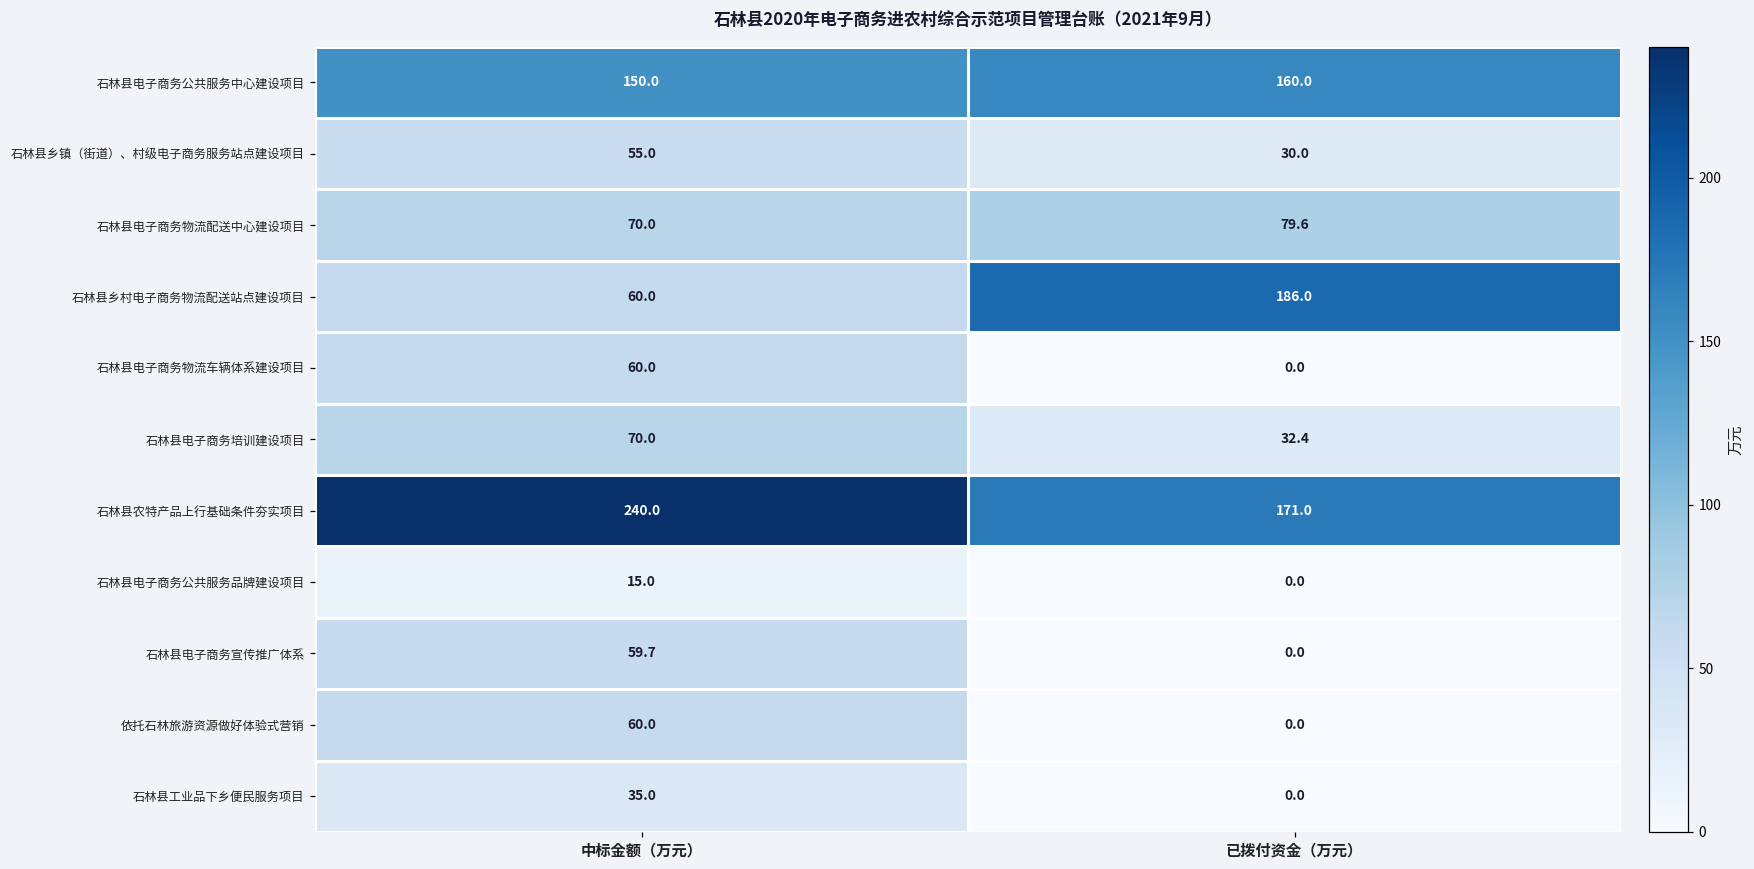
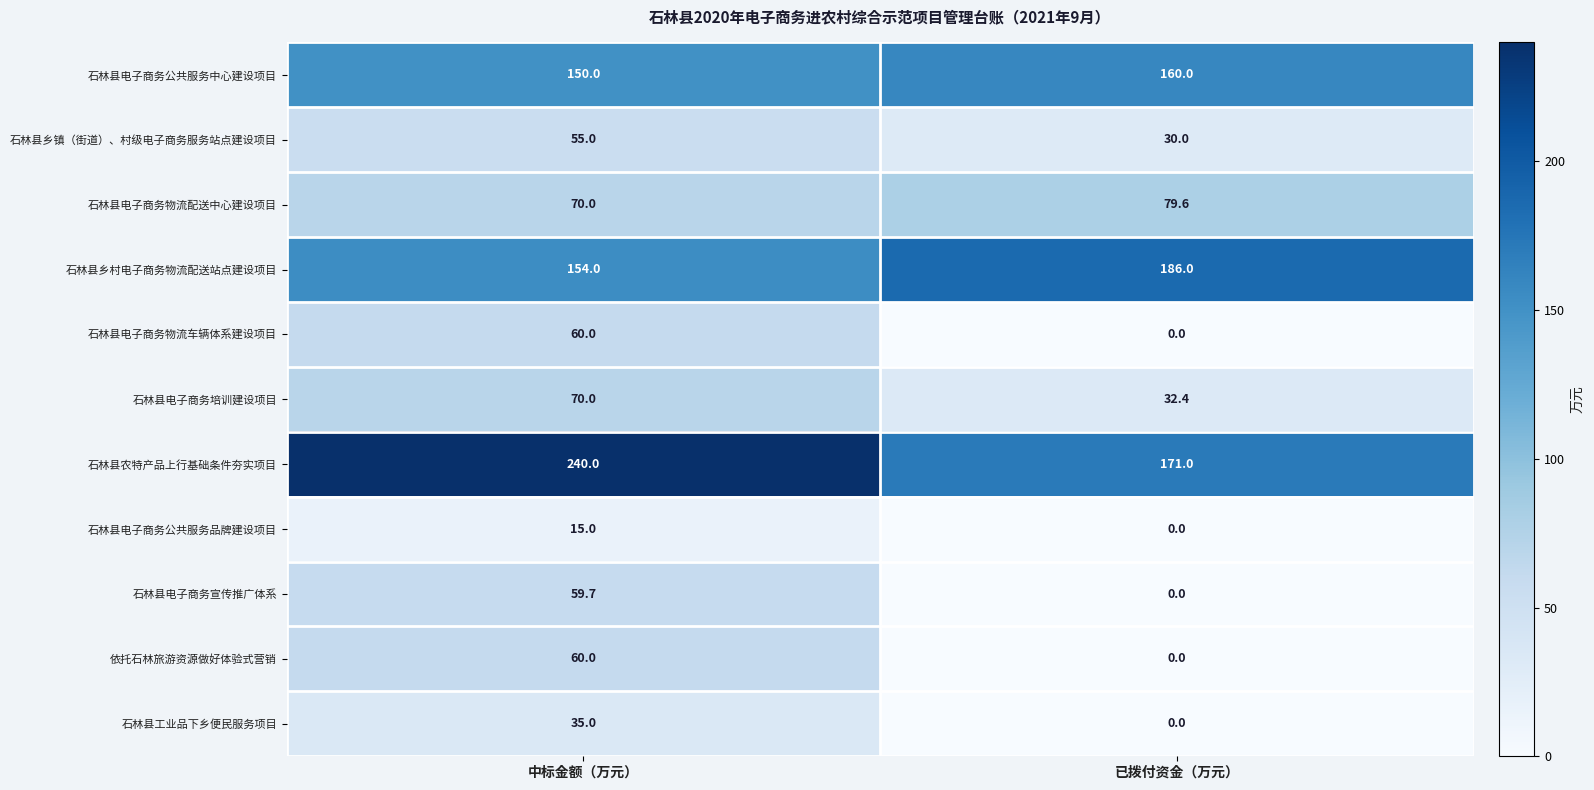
石林县乡村电子商务物流配送站点建设项目, 中标金额（万元）: 60.0 -> 154.0
